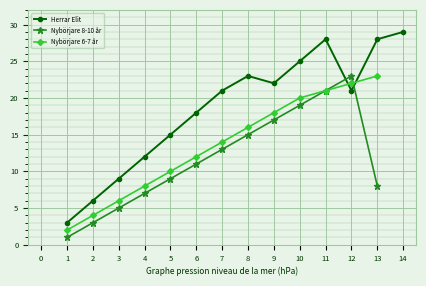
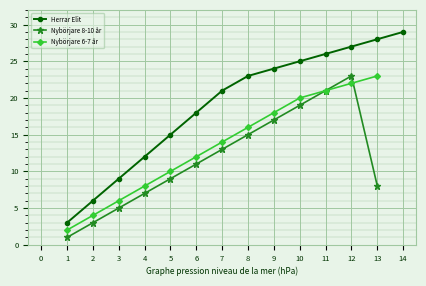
Herrar Elit, 9: 22 -> 24
Herrar Elit, 11: 28 -> 26
Herrar Elit, 12: 21 -> 27
